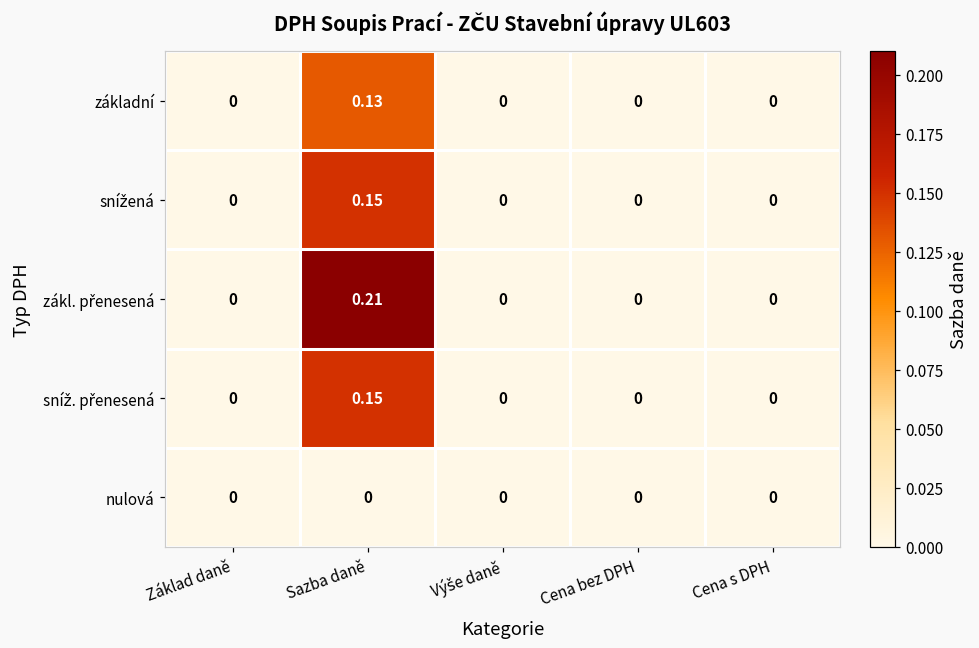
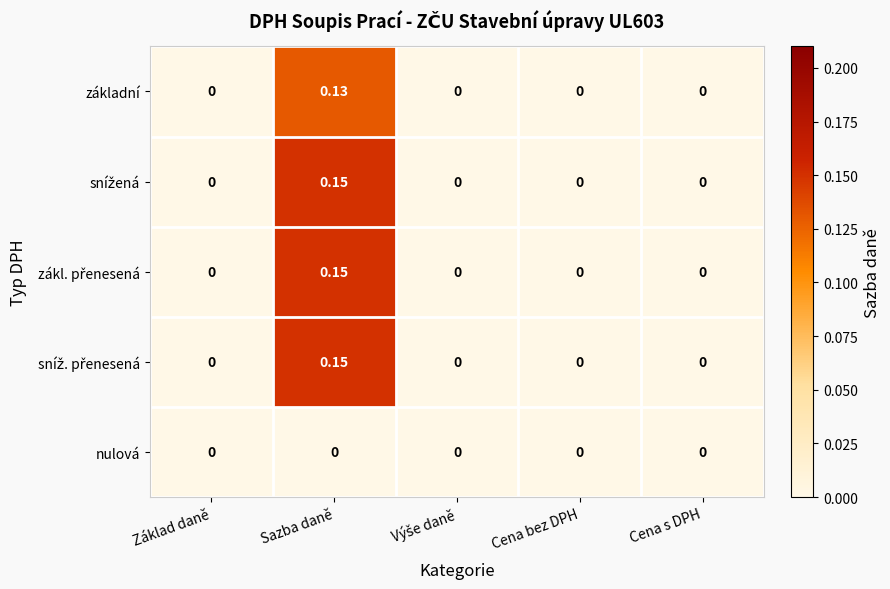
zákl. přenesená, Sazba daně: 0.21 -> 0.15
